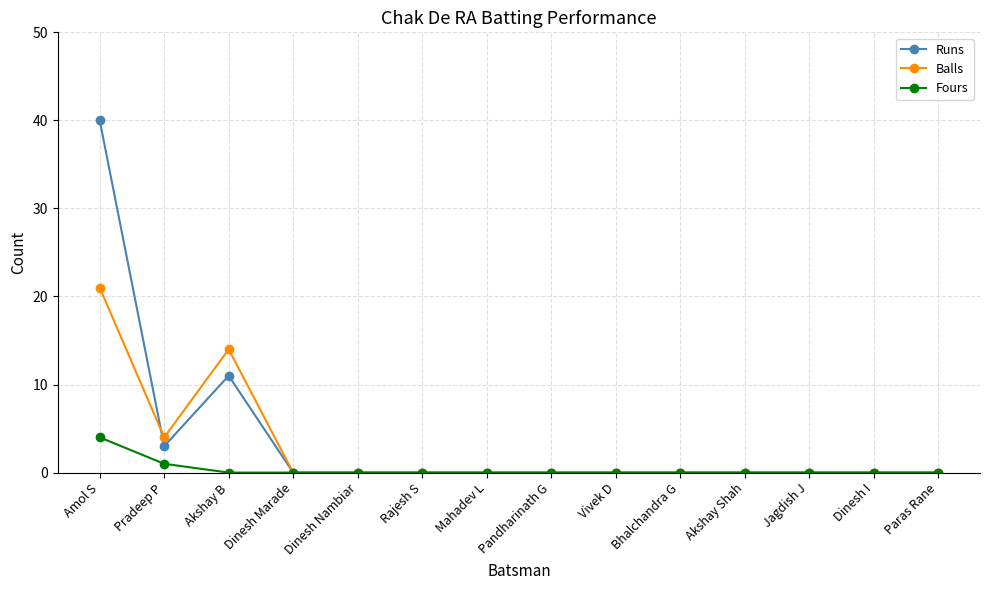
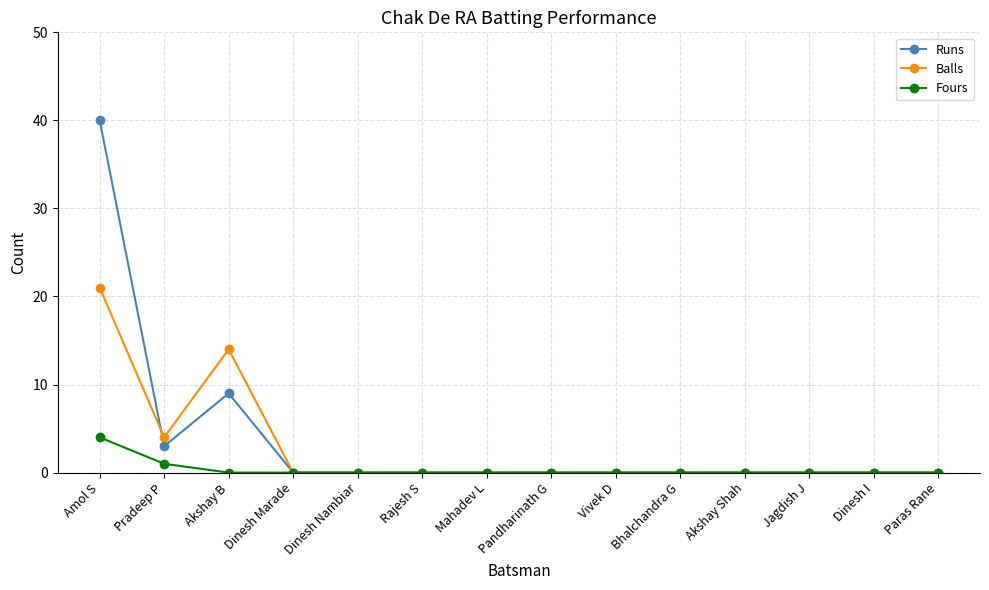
Runs, Akshay B: 11 -> 9
